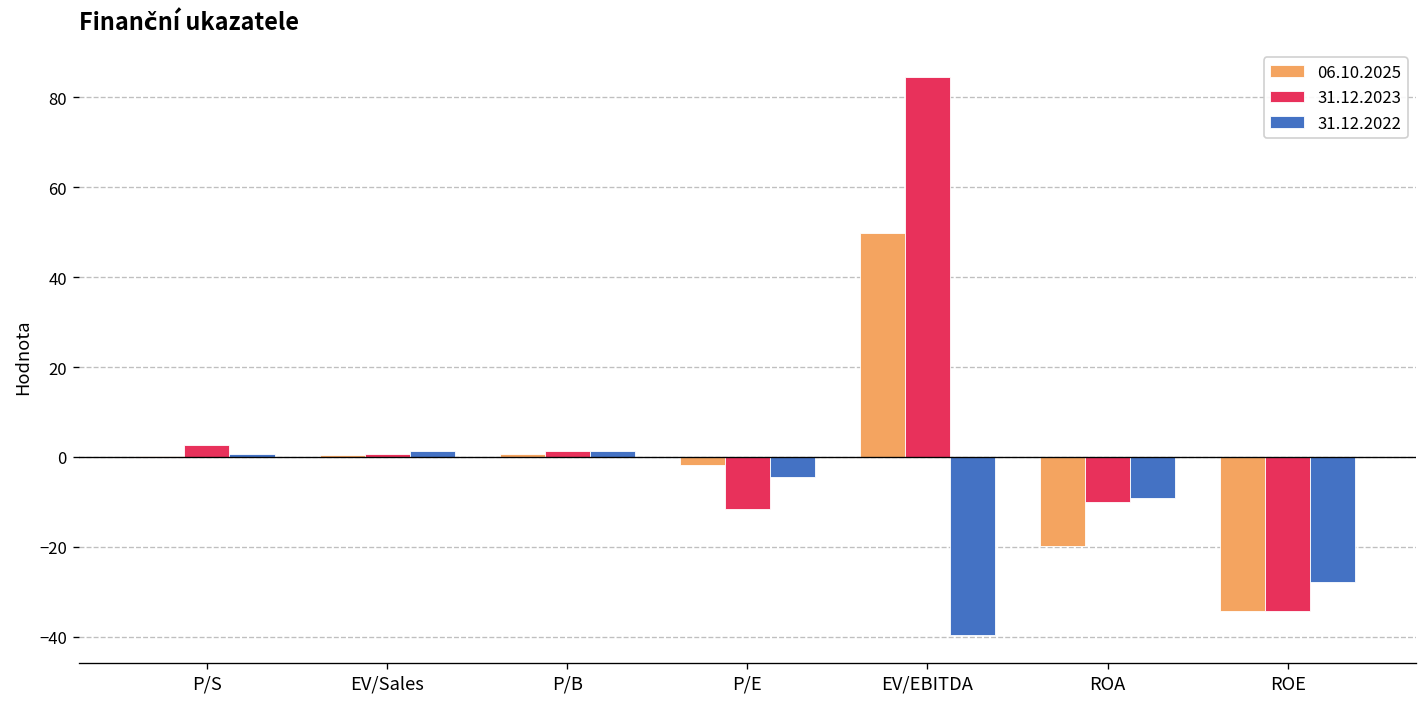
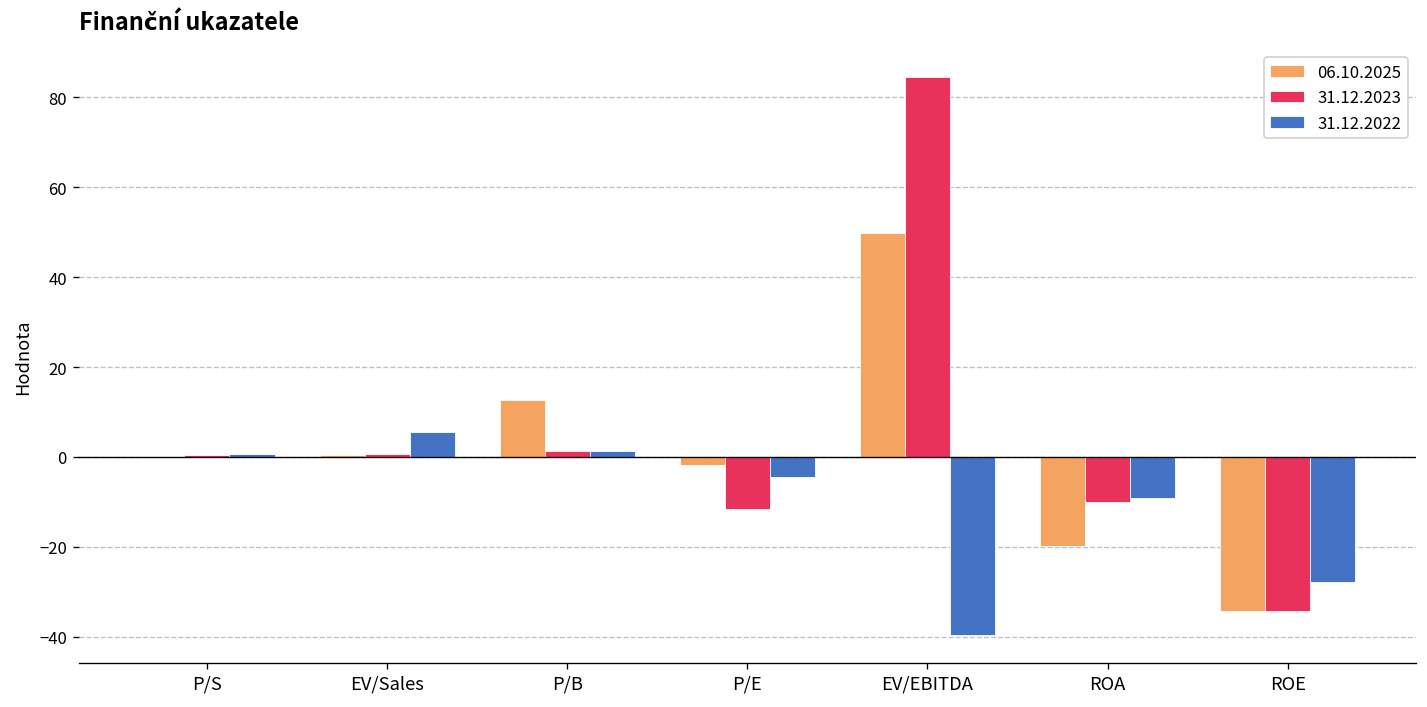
31.12.2023, P/S: 3 -> 0
31.12.2022, EV/Sales: 1 -> 6
06.10.2025, P/B: 1 -> 13
